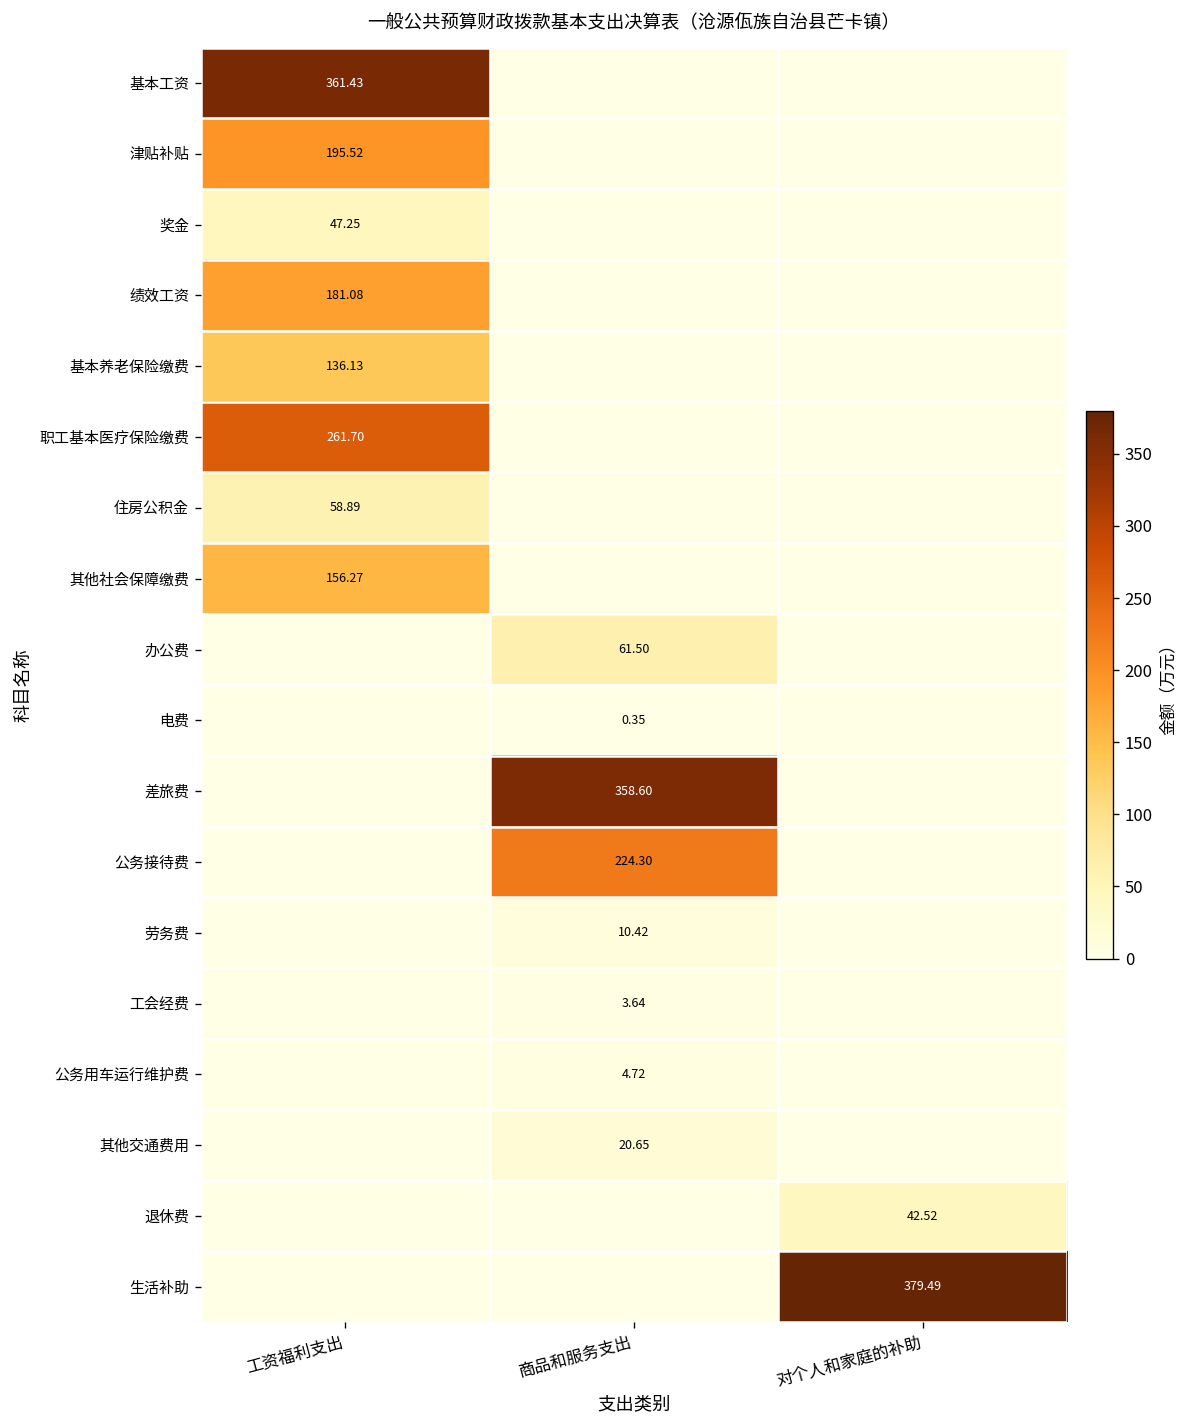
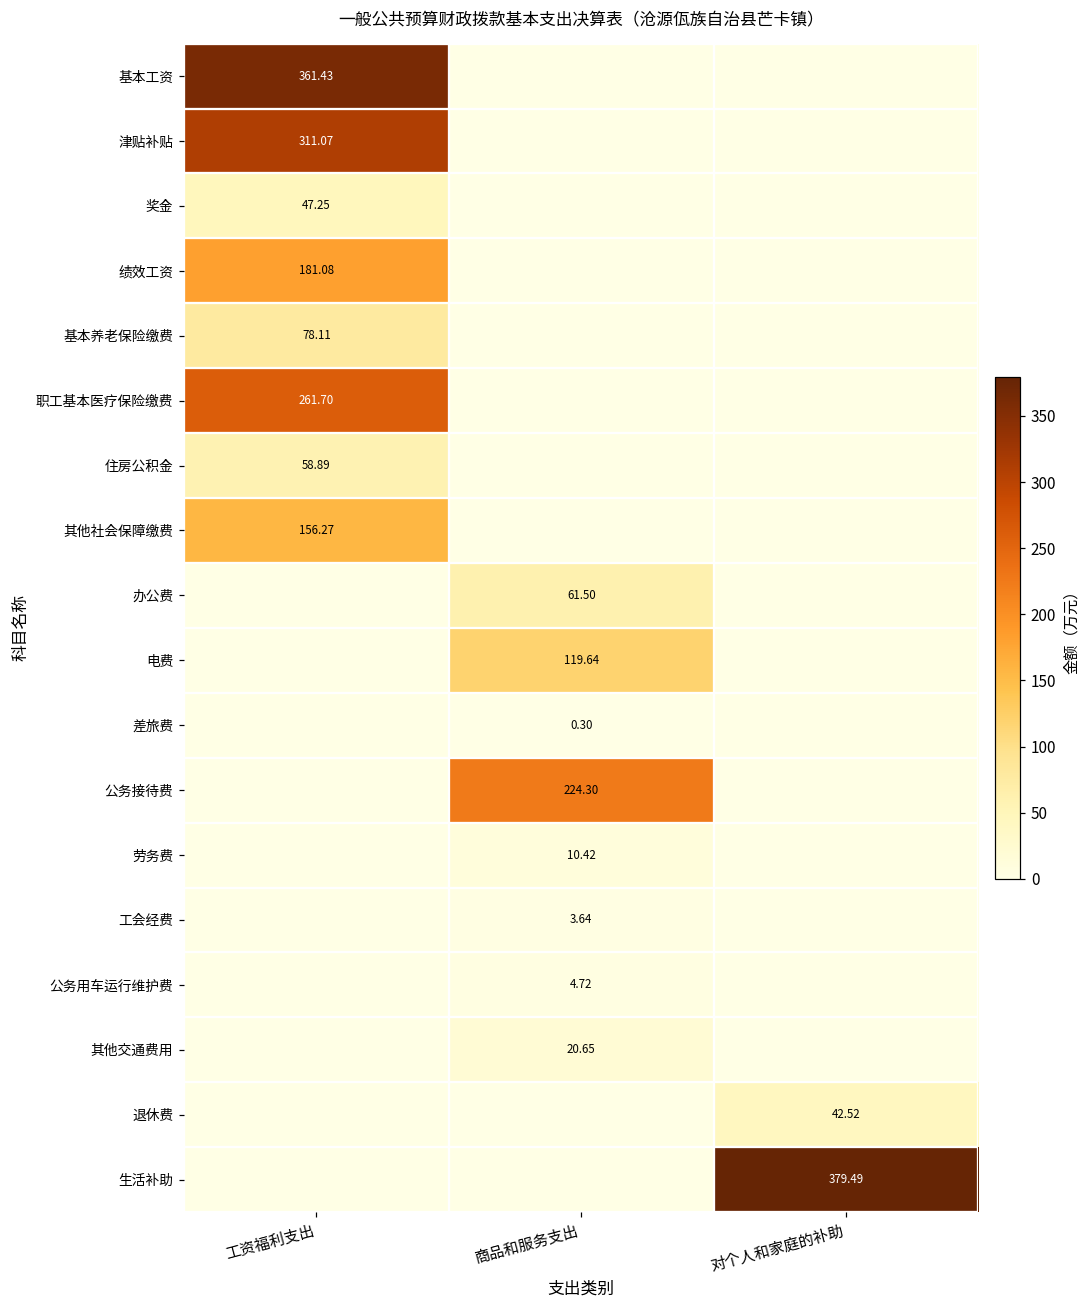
津贴补贴, 工资福利支出: 195.52 -> 311.07
基本养老保险缴费, 工资福利支出: 136.13 -> 78.11
电费, 商品和服务支出: 0.35 -> 119.64
差旅费, 商品和服务支出: 358.60 -> 0.30
